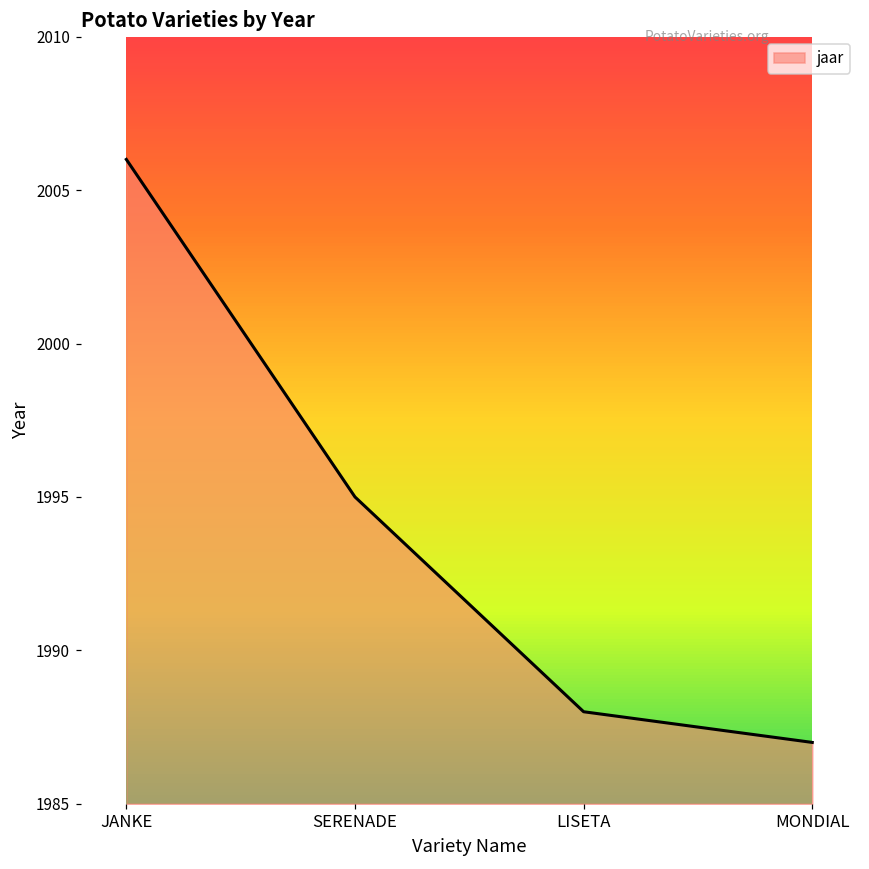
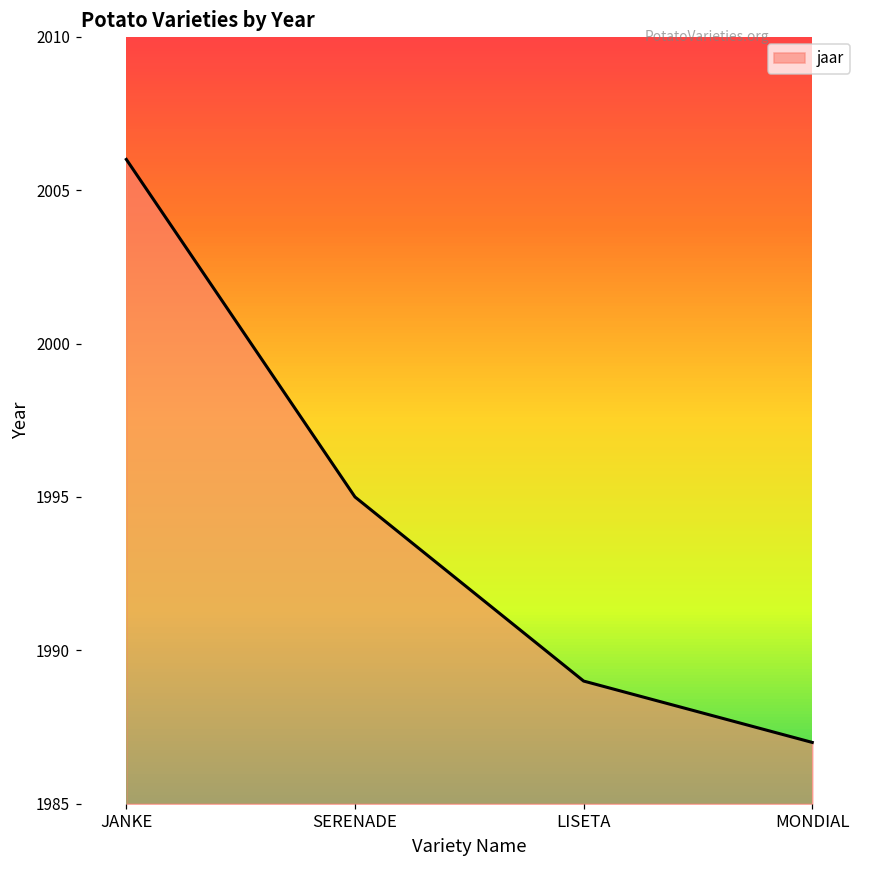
LISETA: 1988 -> 1989
